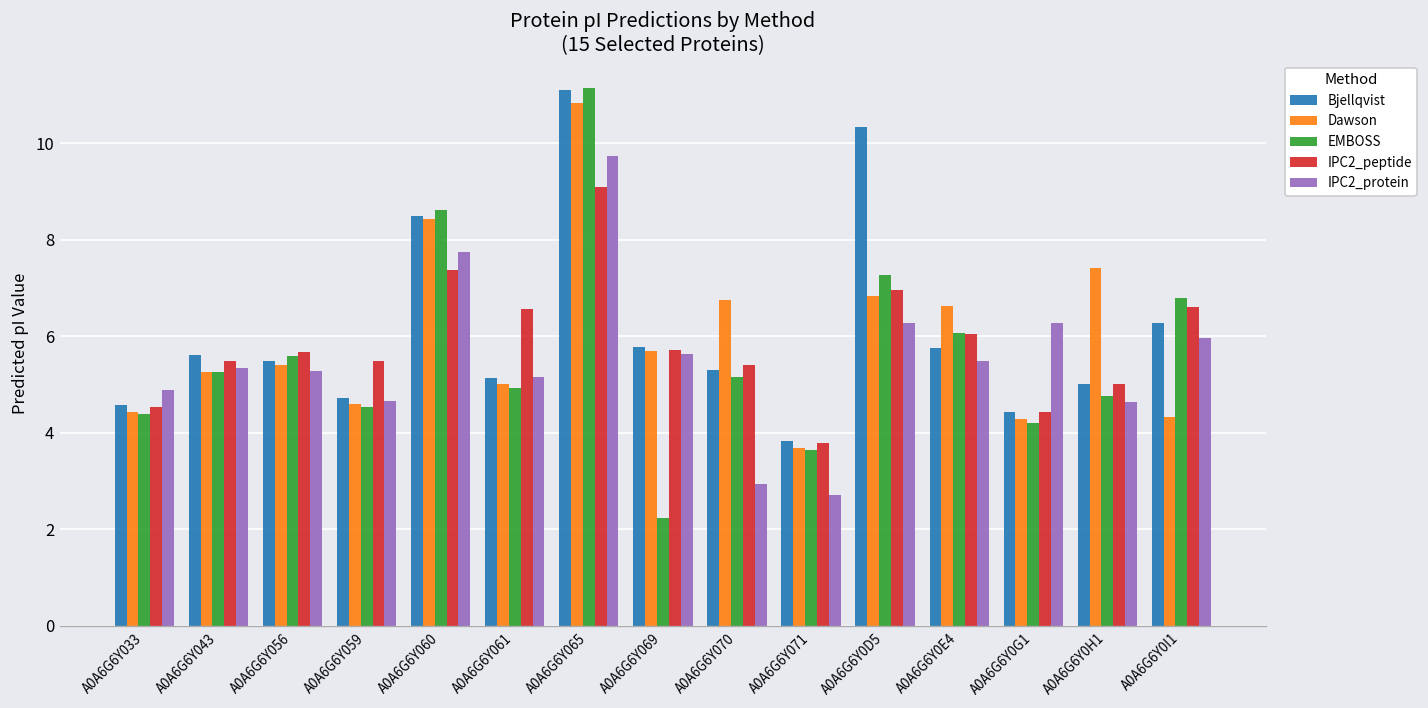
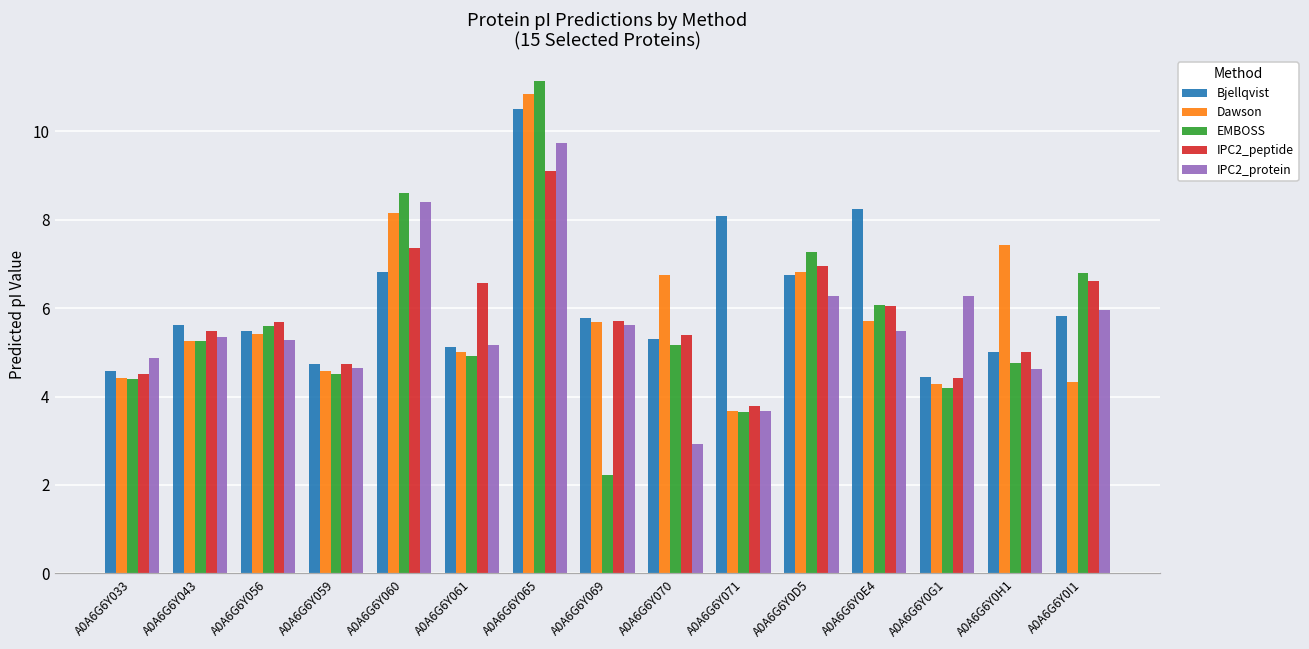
IPC2_peptide, A0A6G6Y059: 5.5 -> 4.7
Bjellqvist, A0A6G6Y060: 8.5 -> 6.8
Dawson, A0A6G6Y060: 8.4 -> 8.1
IPC2_protein, A0A6G6Y060: 7.7 -> 8.4
Bjellqvist, A0A6G6Y065: 11.1 -> 10.5
Bjellqvist, A0A6G6Y071: 3.8 -> 8.1
IPC2_protein, A0A6G6Y071: 2.7 -> 3.7
Bjellqvist, A0A6G6Y0D5: 10.3 -> 6.8
Bjellqvist, A0A6G6Y0E4: 5.8 -> 8.2
Dawson, A0A6G6Y0E4: 6.6 -> 5.7
Bjellqvist, A0A6G6Y0I1: 6.3 -> 5.8
